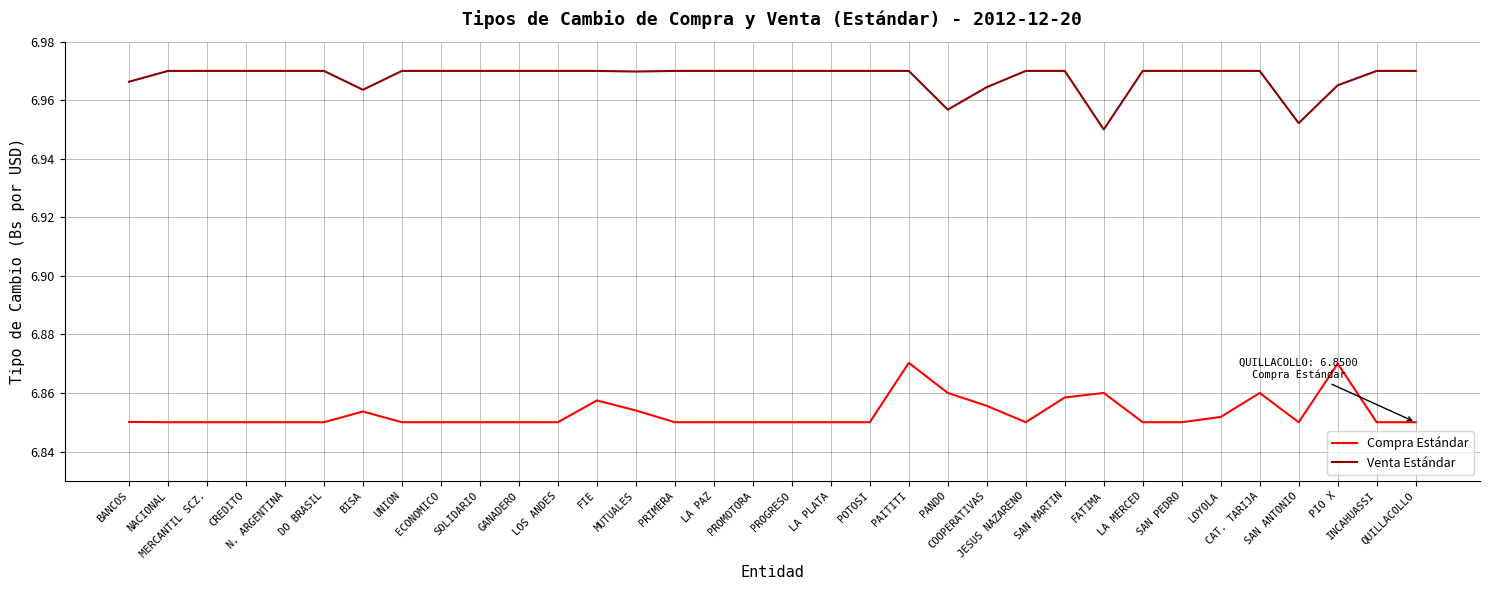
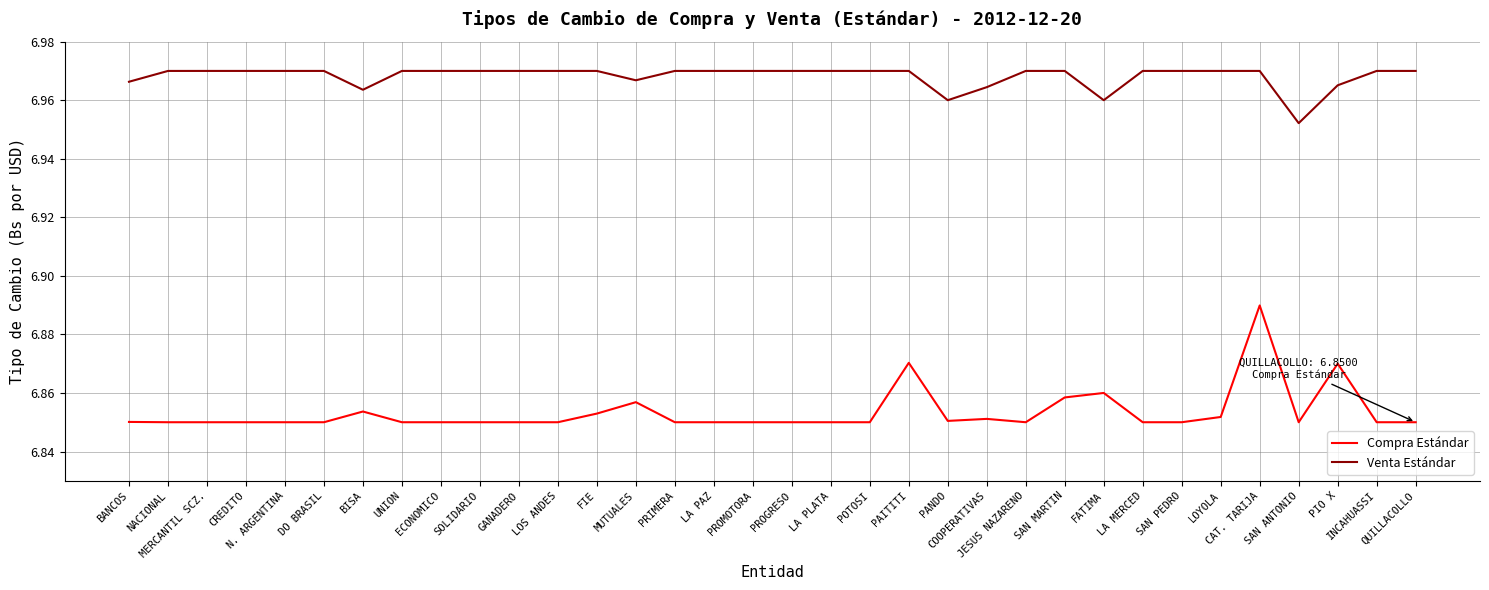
Compra Estándar, FIE: 6.857 -> 6.853
Compra Estándar, MUTUALES: 6.854 -> 6.857
Venta Estándar, MUTUALES: 6.970 -> 6.967
Compra Estándar, PANDO: 6.860 -> 6.850
Venta Estándar, PANDO: 6.957 -> 6.960
Compra Estándar, COOPERATIVAS: 6.856 -> 6.851
Venta Estándar, FATIMA: 6.95 -> 6.96
Compra Estándar, CAT. TARIJA: 6.860 -> 6.890
